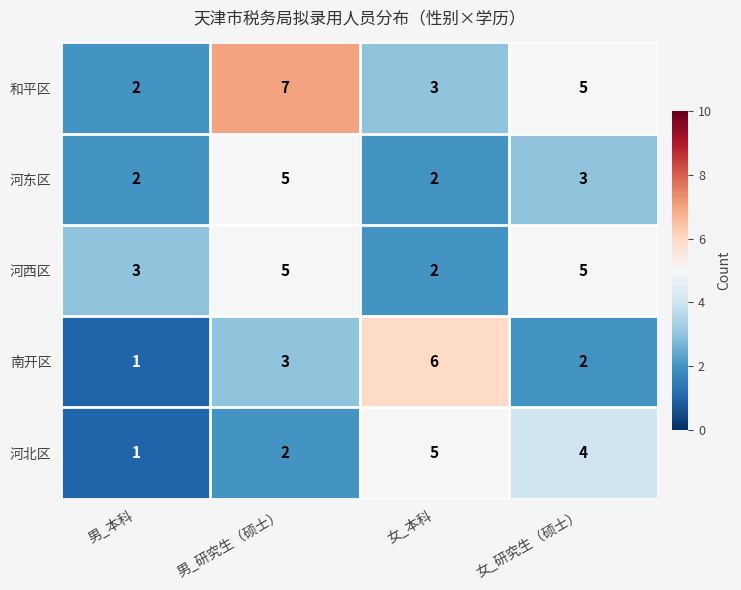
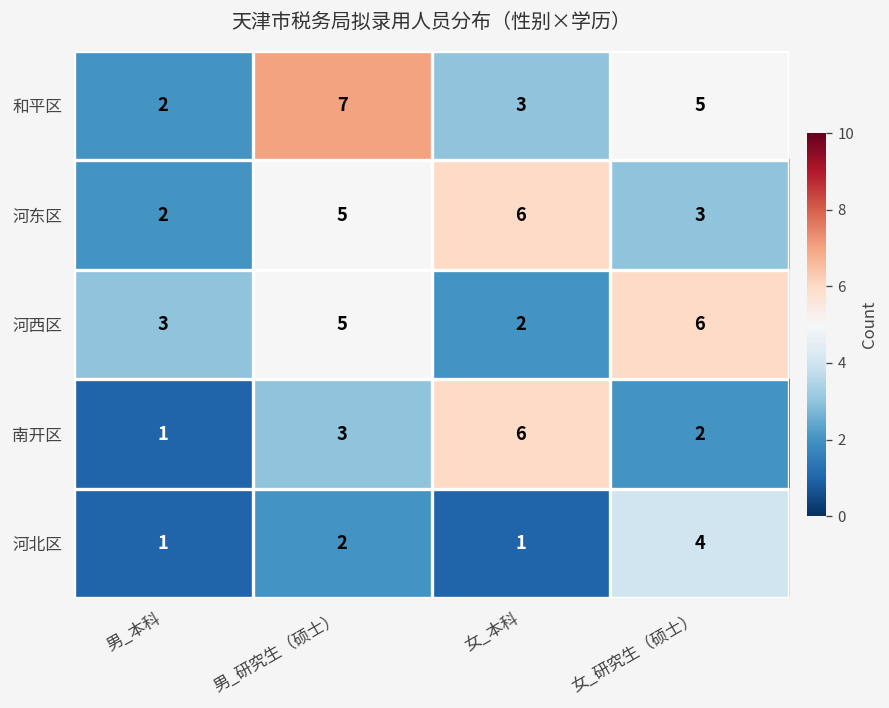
河东区, 女_本科: 2 -> 6
河西区, 女_研究生（硕士）: 5 -> 6
河北区, 女_本科: 5 -> 1
